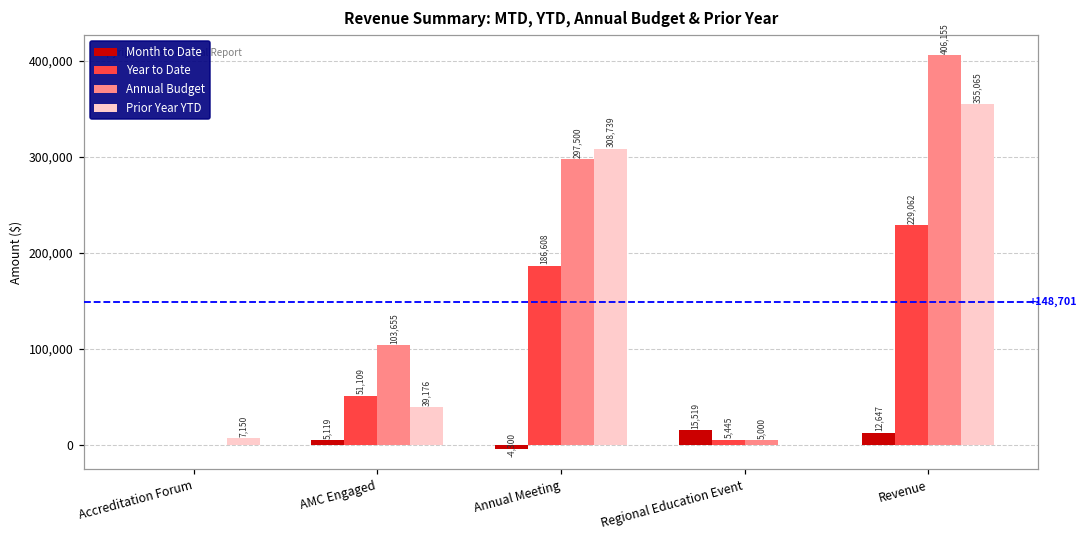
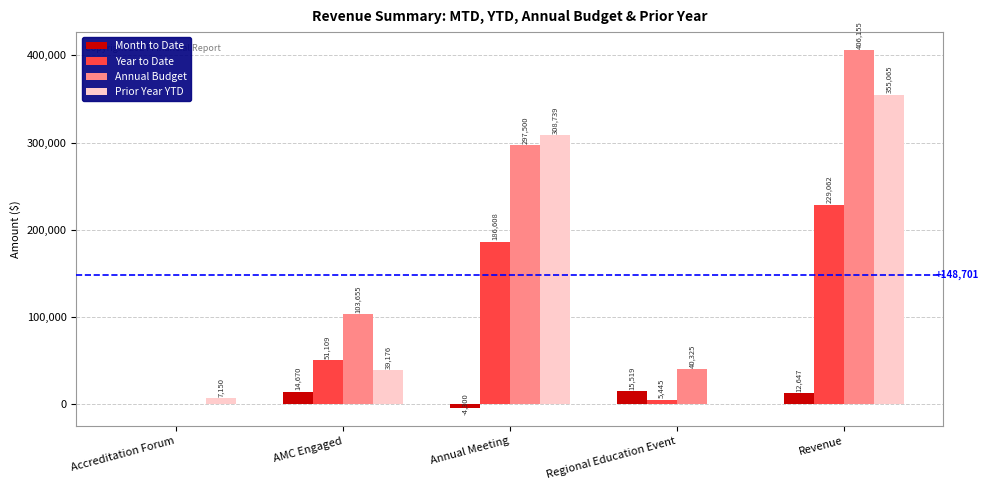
Month to Date, AMC Engaged: 5,119 -> 14,670
Annual Budget, Regional Education Event: 5,000 -> 40,325
